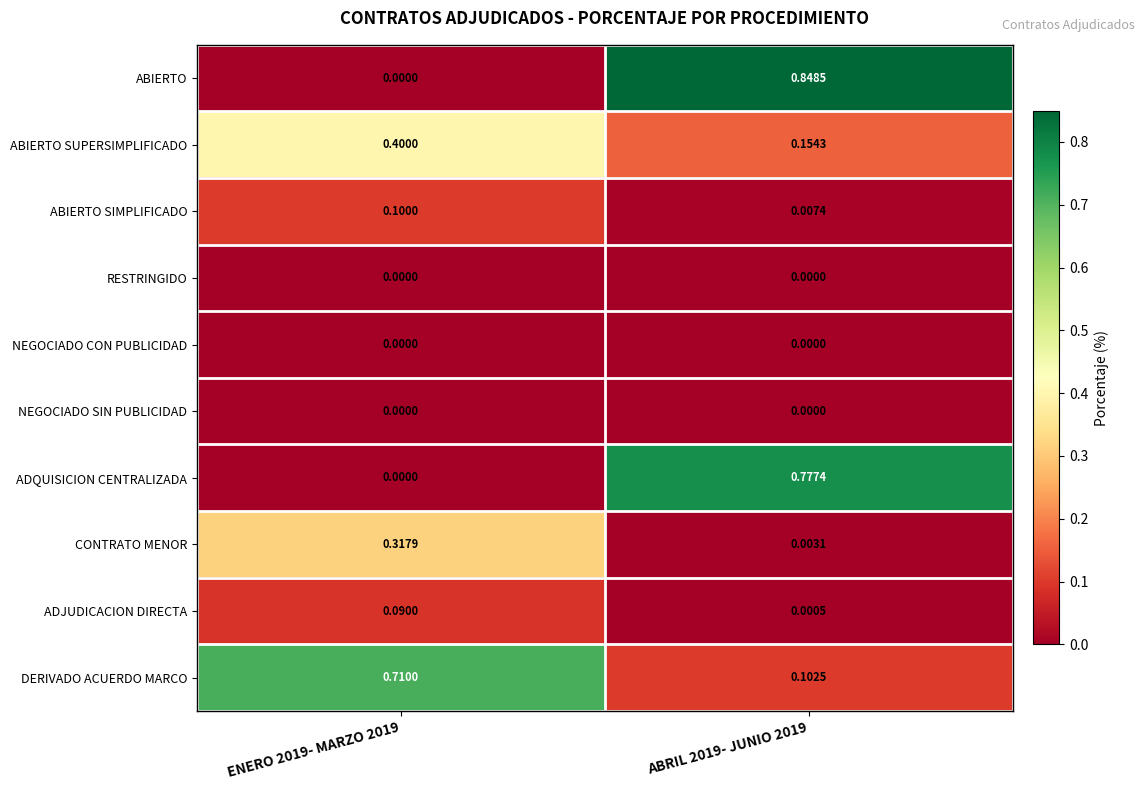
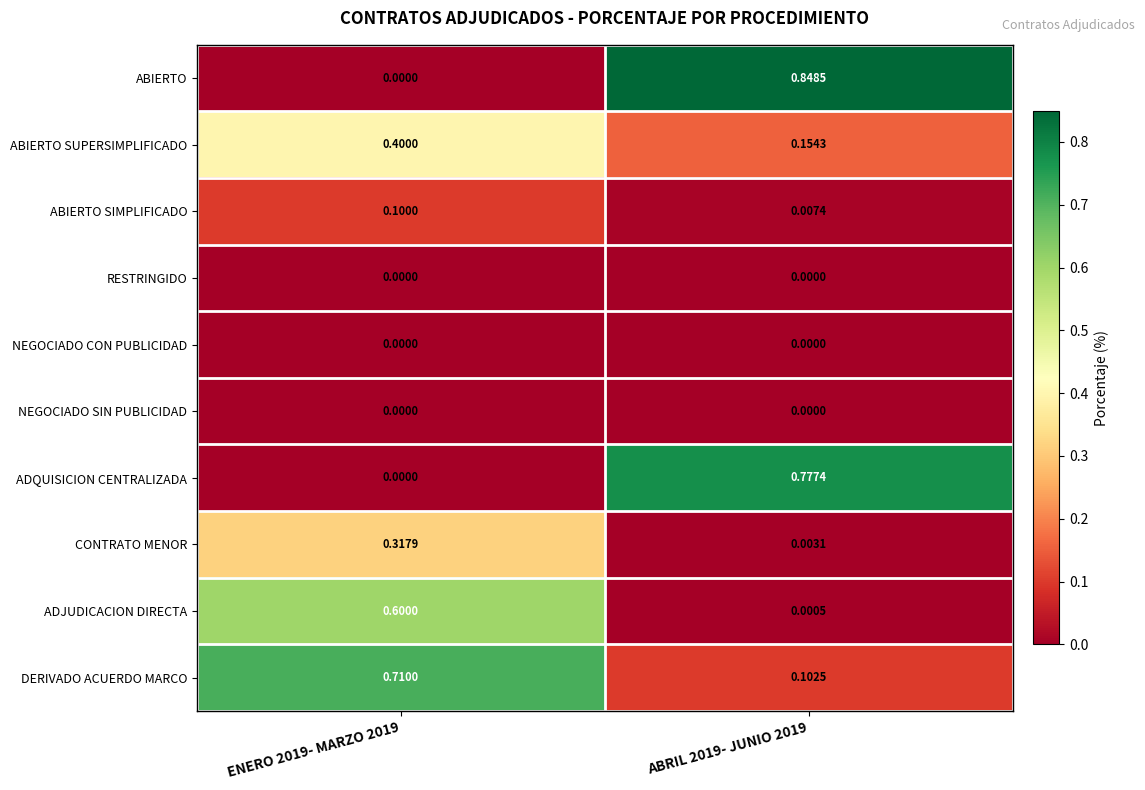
ADJUDICACION DIRECTA, ENERO 2019- MARZO 2019: 0.0900 -> 0.6000
